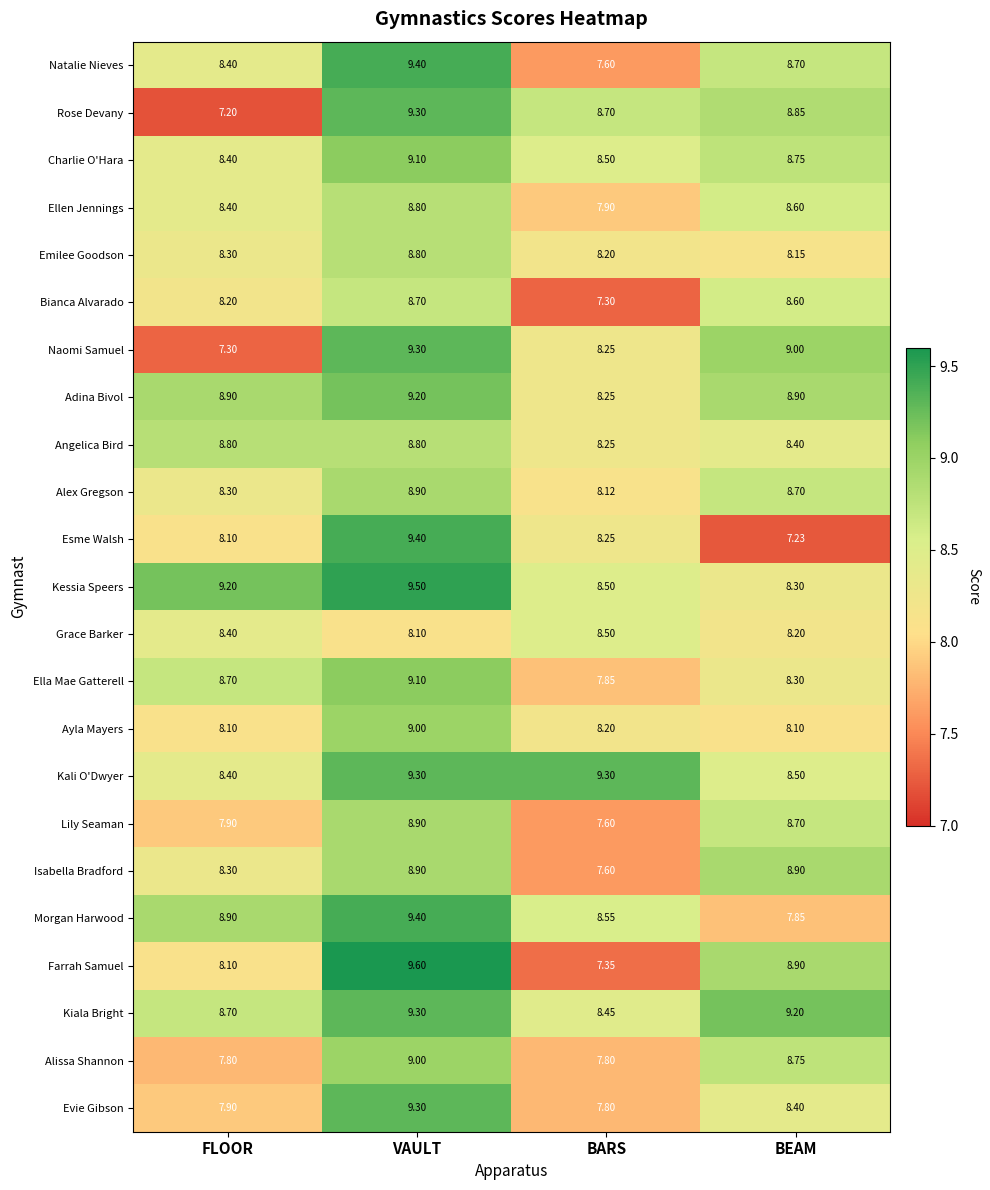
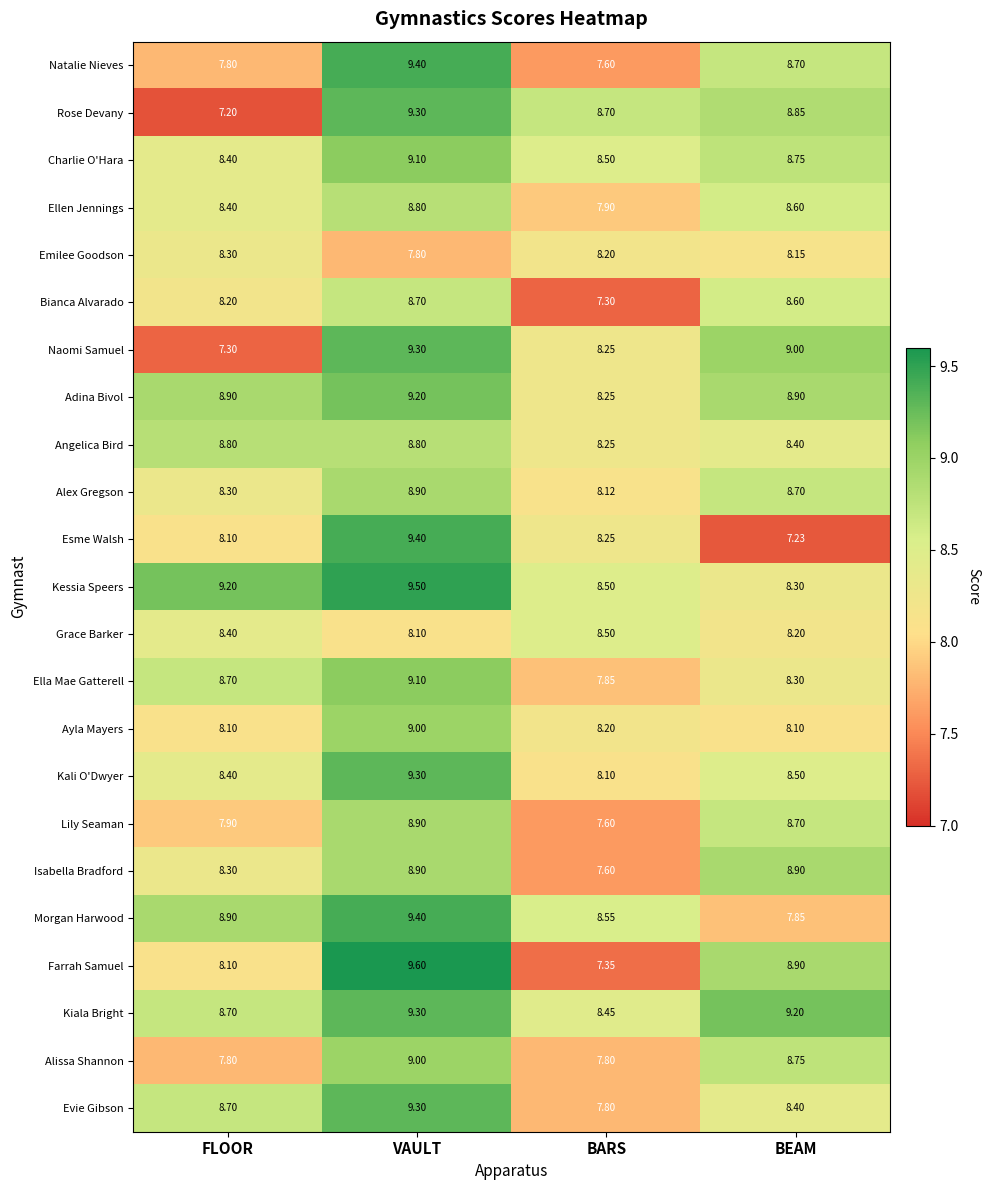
Natalie Nieves, FLOOR: 8.40 -> 7.80
Emilee Goodson, VAULT: 8.80 -> 7.80
Kali O'Dwyer, BARS: 9.30 -> 8.10
Evie Gibson, FLOOR: 7.90 -> 8.70
